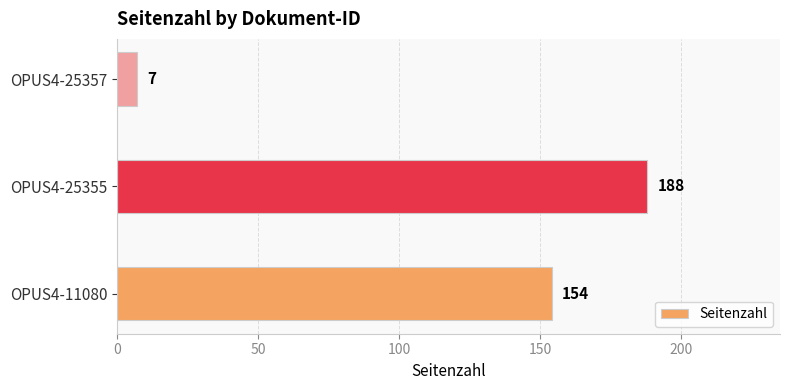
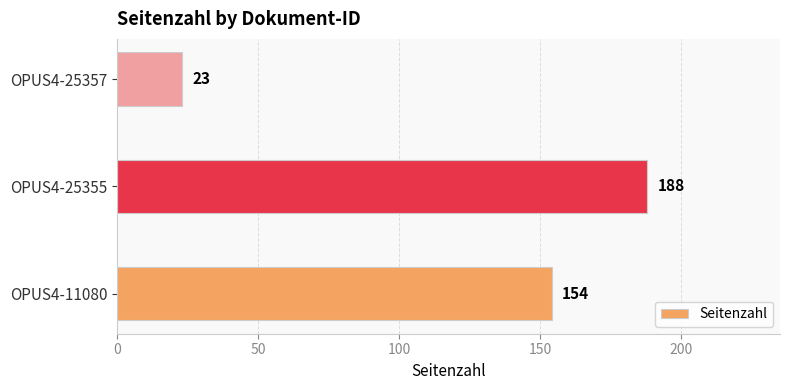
OPUS4-25357: 7 -> 23
